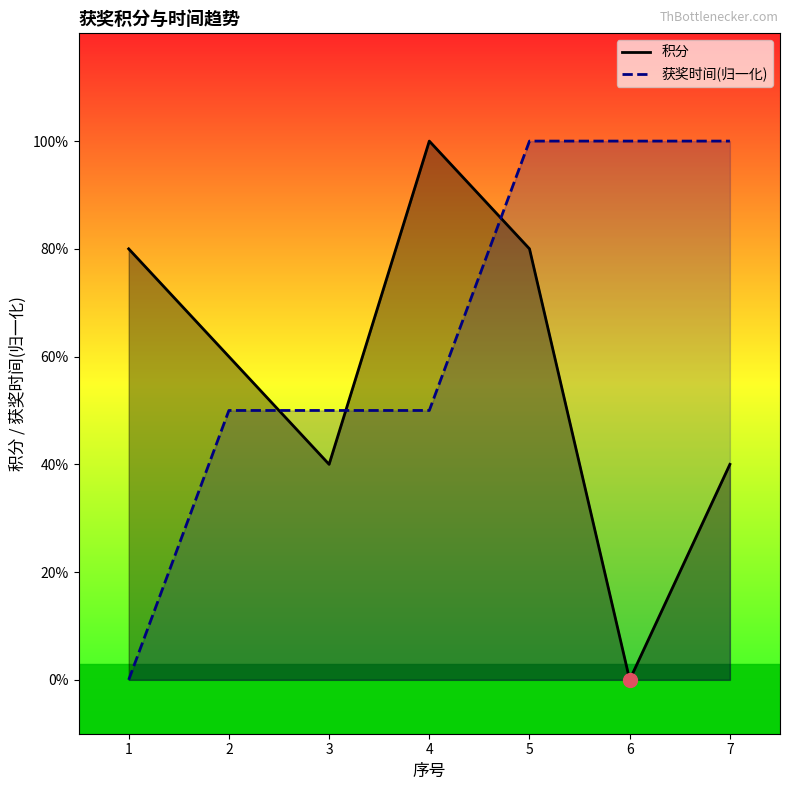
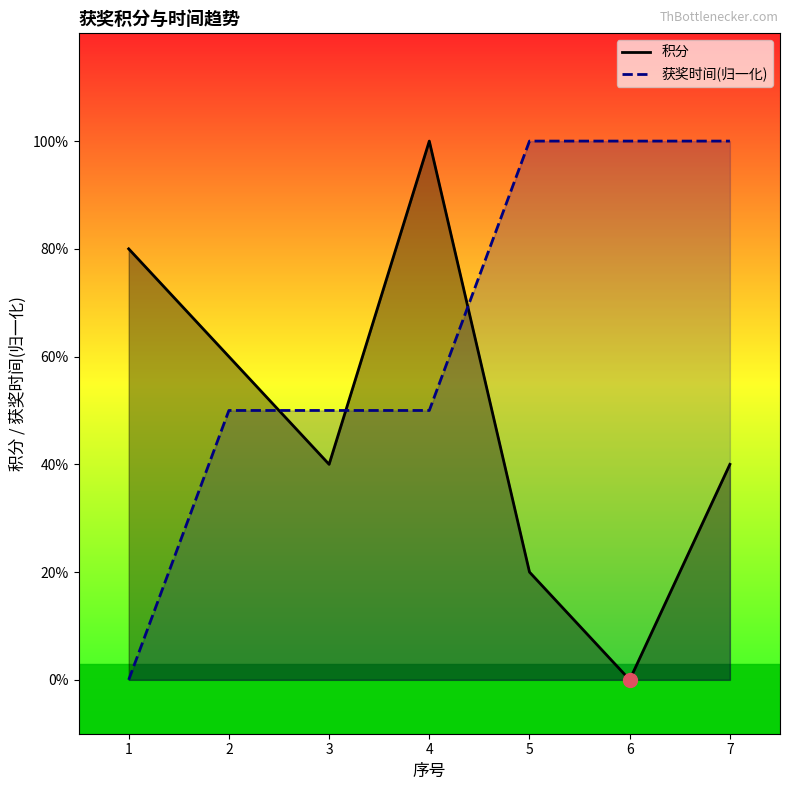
积分, 5: 80% -> 20%
